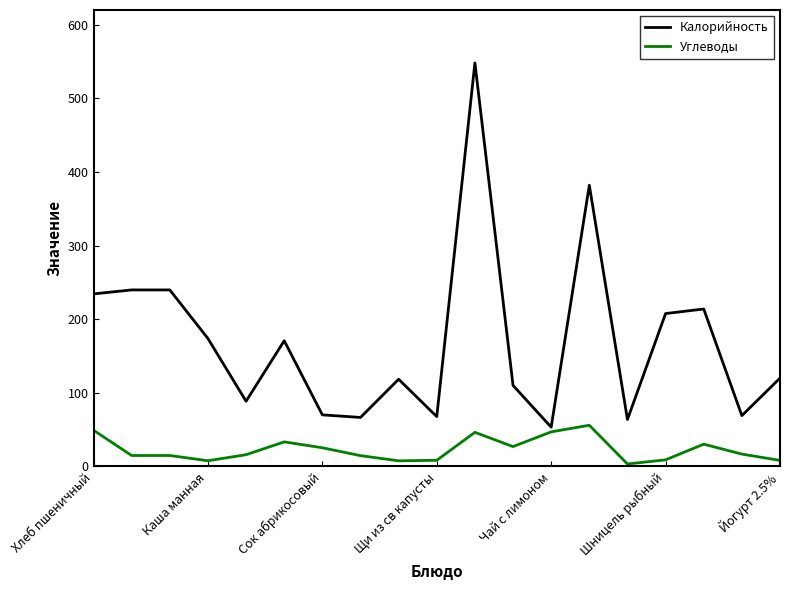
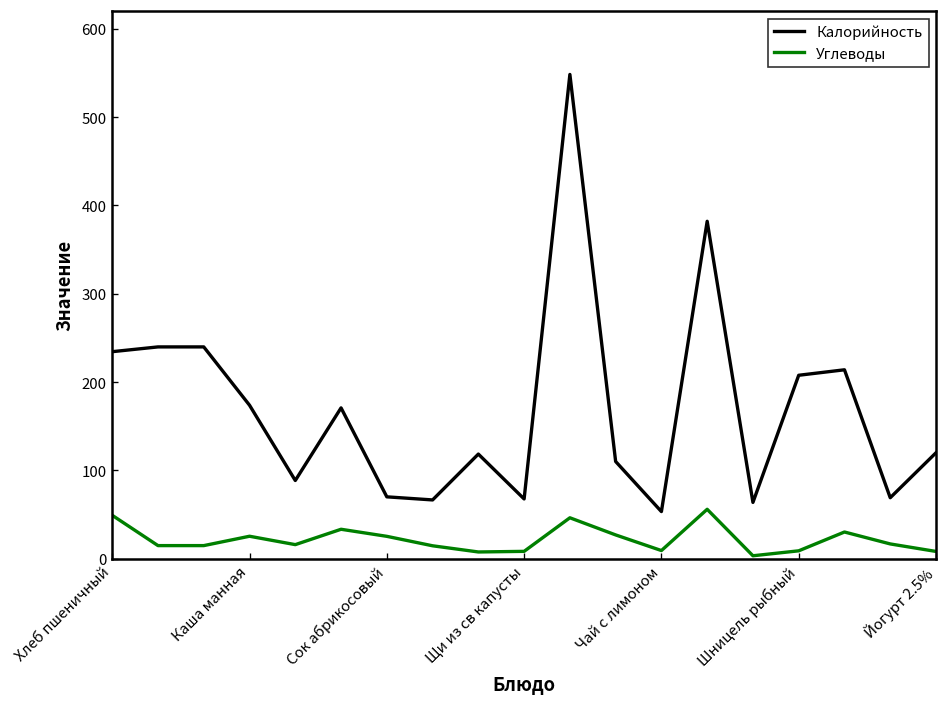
Углеводы, Каша манная: 10 -> 30
Углеводы, Чай с лимоном: 50 -> 10
